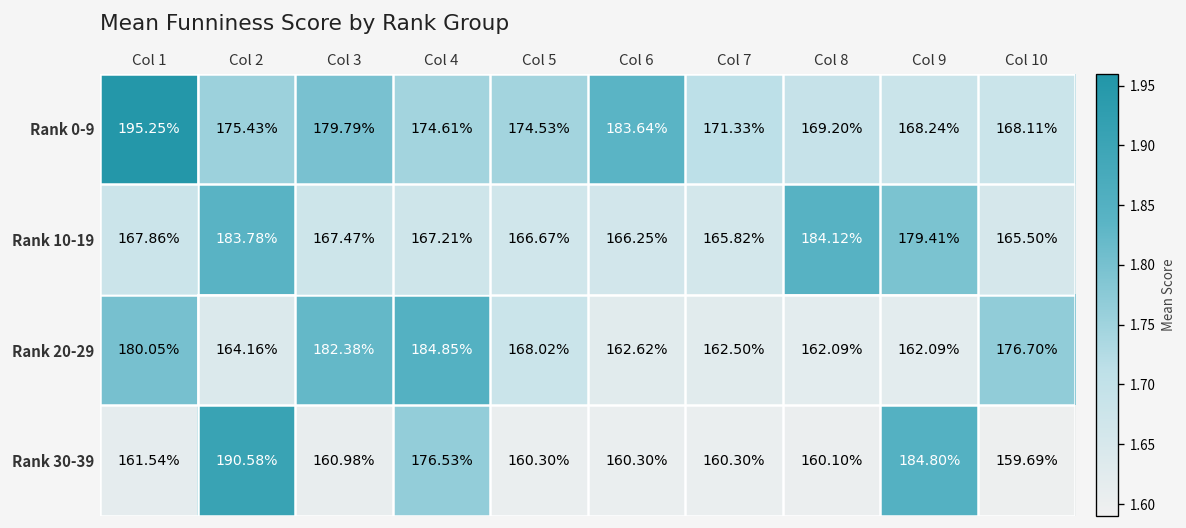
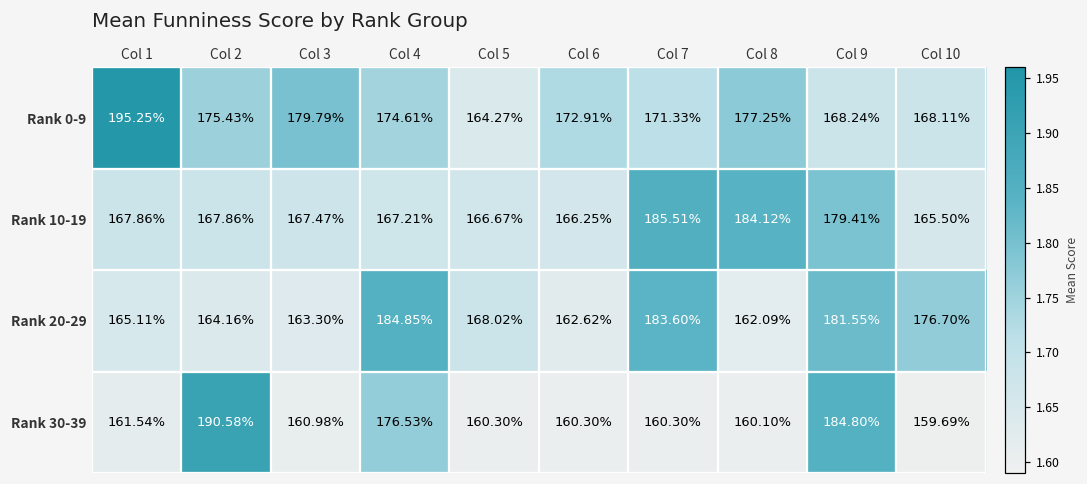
Rank 0-9, Col 5: 174.53% -> 164.27%
Rank 0-9, Col 6: 183.64% -> 172.91%
Rank 0-9, Col 8: 169.20% -> 177.25%
Rank 10-19, Col 2: 183.78% -> 167.86%
Rank 10-19, Col 7: 165.82% -> 185.51%
Rank 20-29, Col 1: 180.05% -> 165.11%
Rank 20-29, Col 3: 182.38% -> 163.30%
Rank 20-29, Col 7: 162.50% -> 183.60%
Rank 20-29, Col 9: 162.09% -> 181.55%
